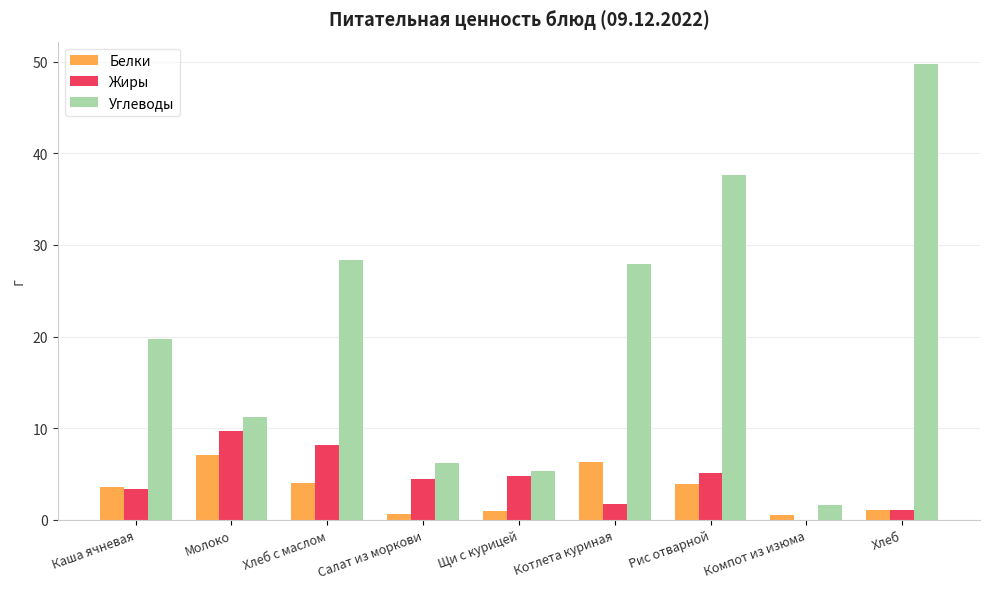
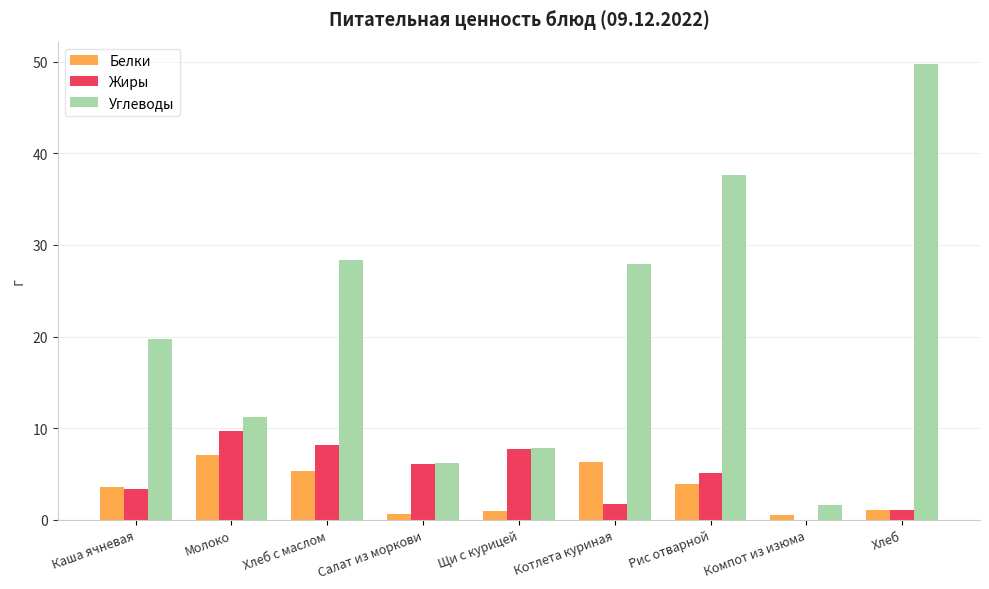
Белки, Хлеб с маслом: 4 -> 5
Жиры, Салат из моркови: 4 -> 6
Жиры, Щи с курицей: 5 -> 8
Углеводы, Щи с курицей: 5 -> 8
